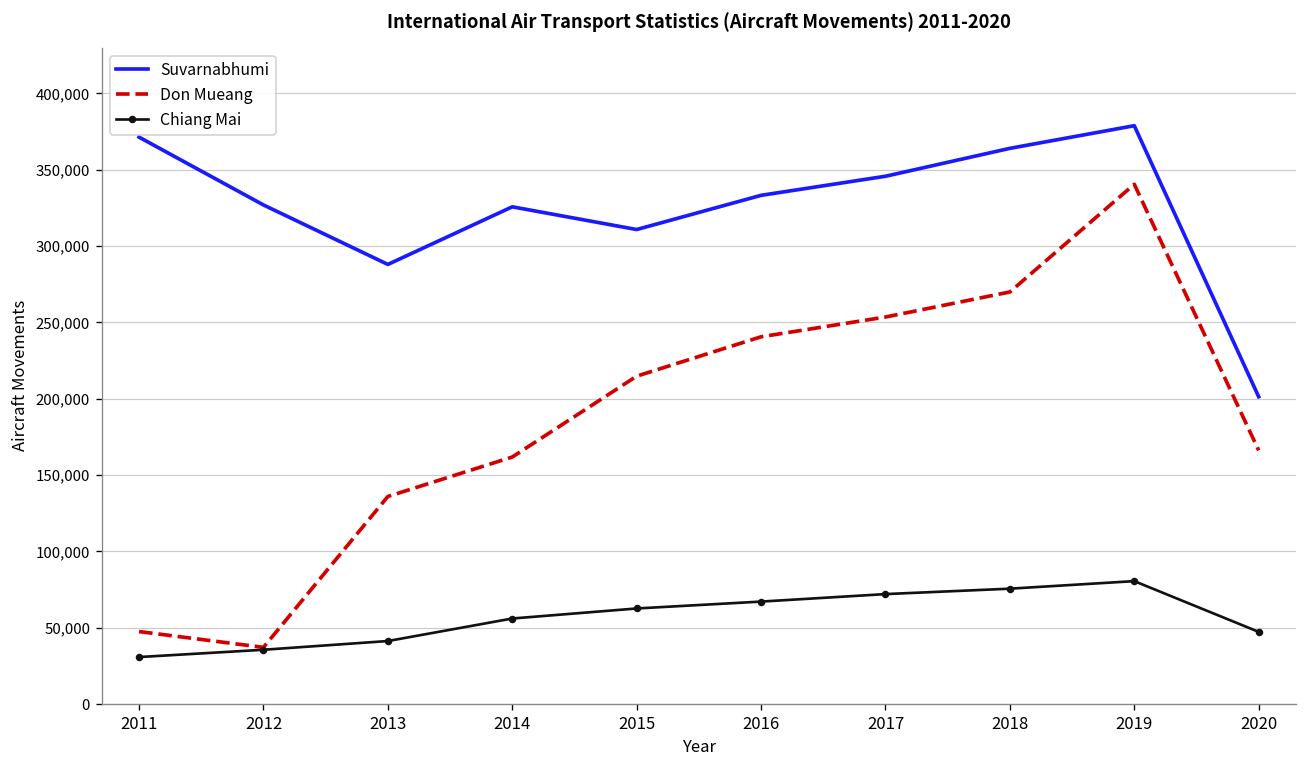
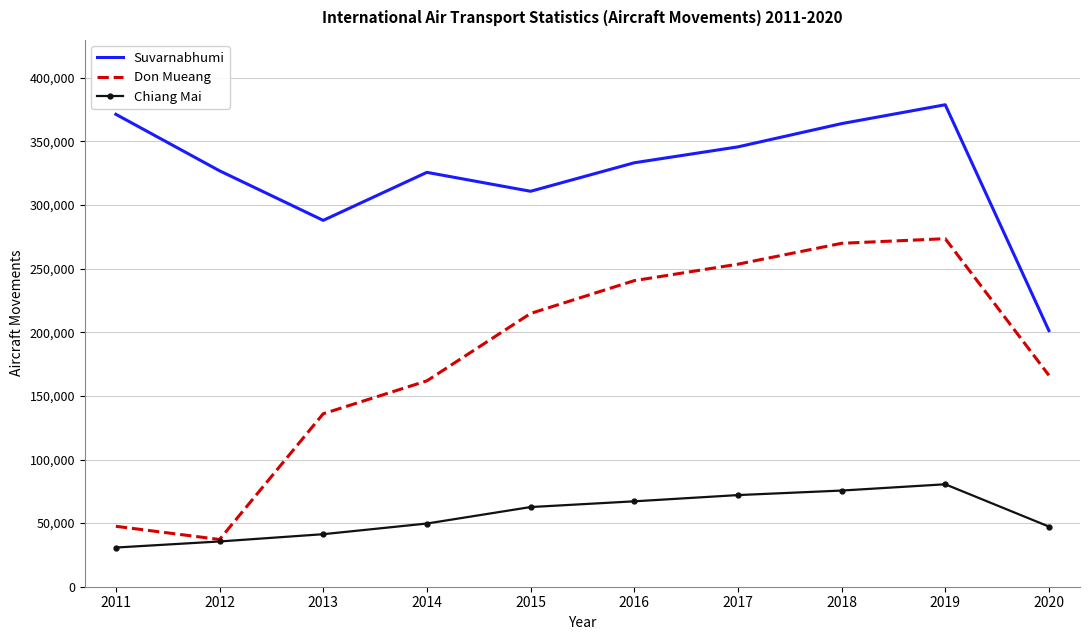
Chiang Mai, 2014: 56,000 -> 50,000
Don Mueang, 2019: 341,000 -> 274,000
